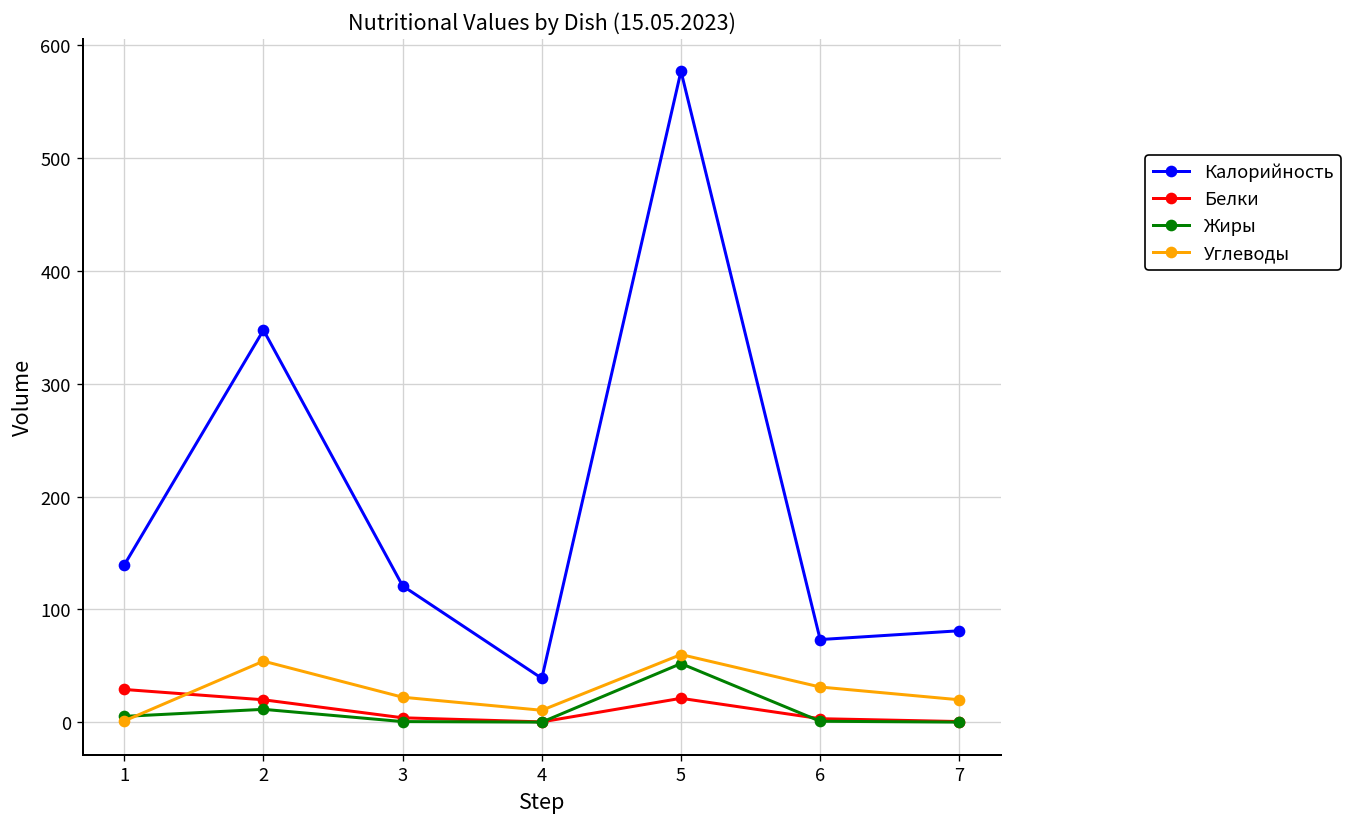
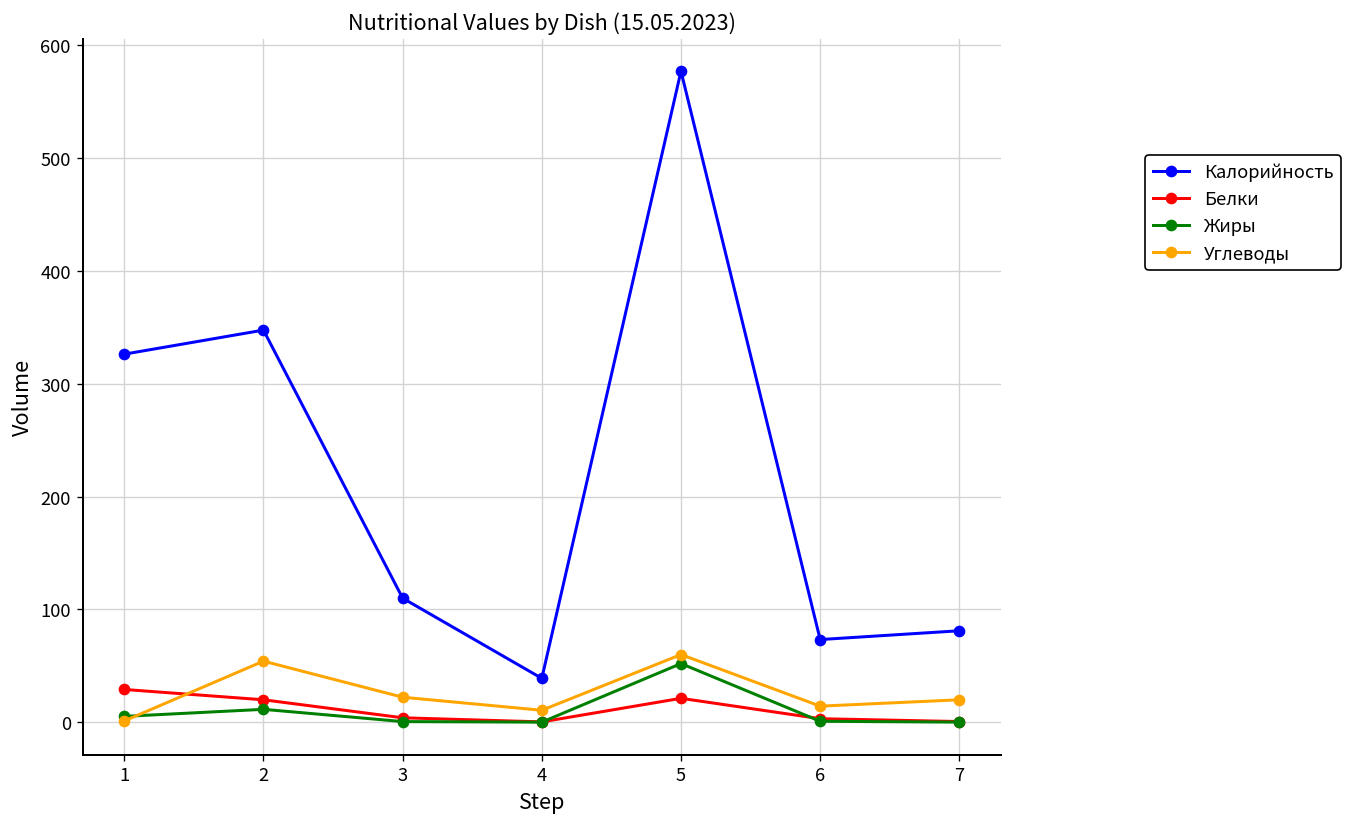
Калорийность, 1: 140 -> 330
Калорийность, 3: 120 -> 110
Углеводы, 6: 30 -> 10
